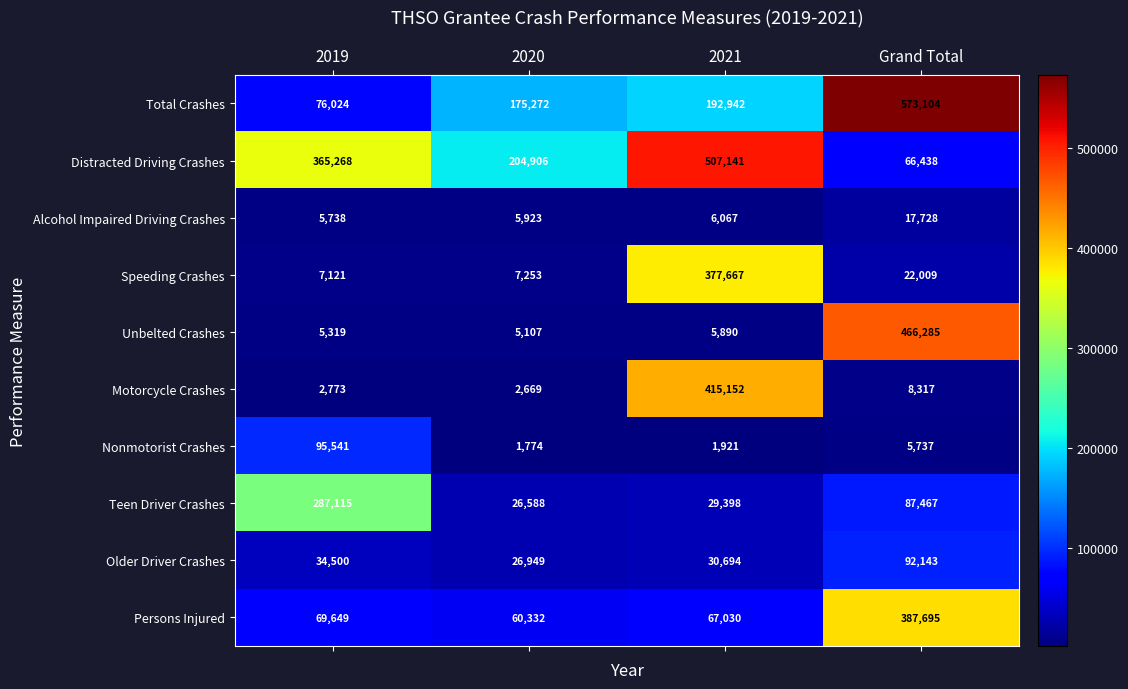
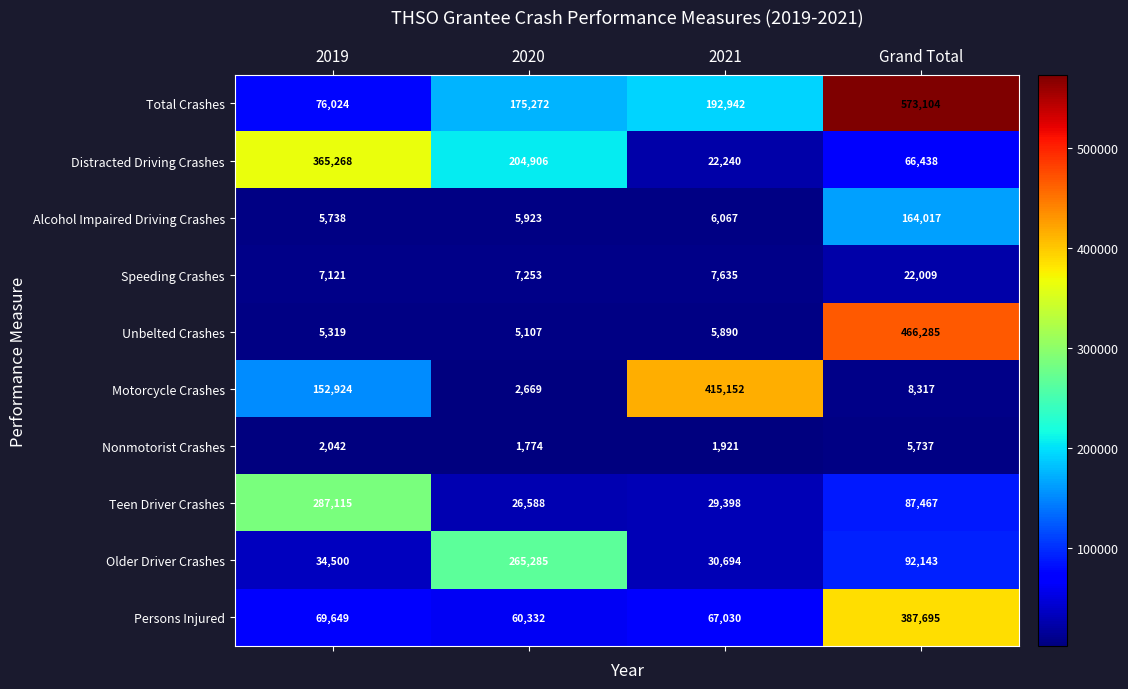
Distracted Driving Crashes, 2021: 507,141 -> 22,240
Alcohol Impaired Driving Crashes, Grand Total: 17,728 -> 164,017
Speeding Crashes, 2021: 377,667 -> 7,635
Motorcycle Crashes, 2019: 2,773 -> 152,924
Nonmotorist Crashes, 2019: 95,541 -> 2,042
Older Driver Crashes, 2020: 26,949 -> 265,285
